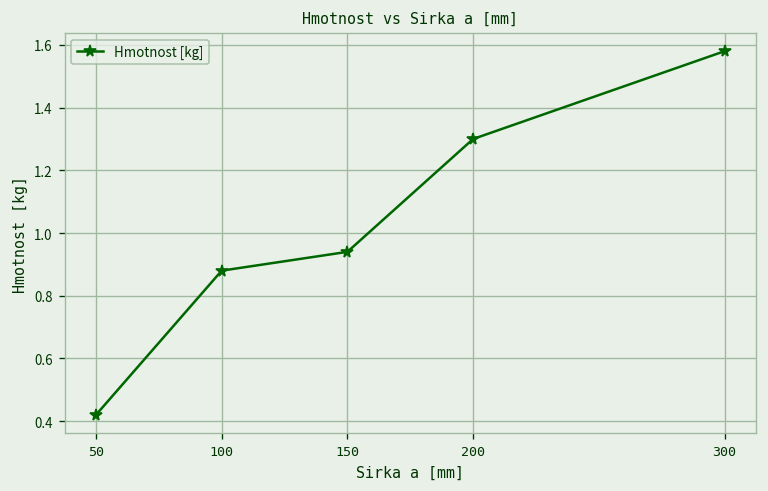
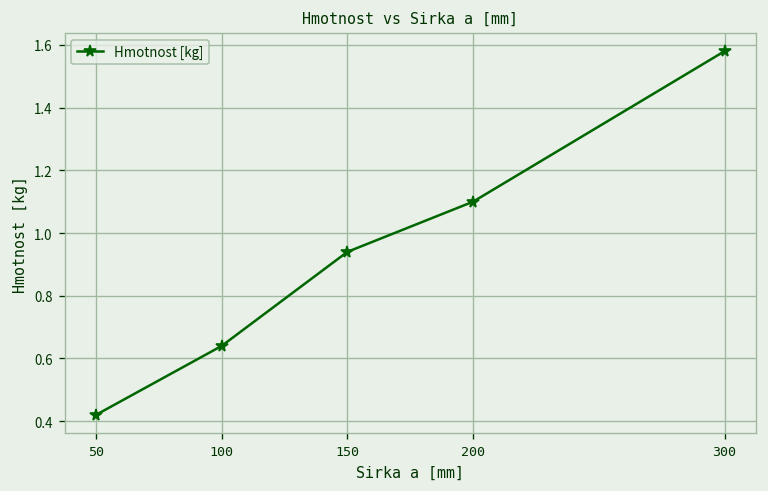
100: 0.88 -> 0.64
200: 1.3 -> 1.1
